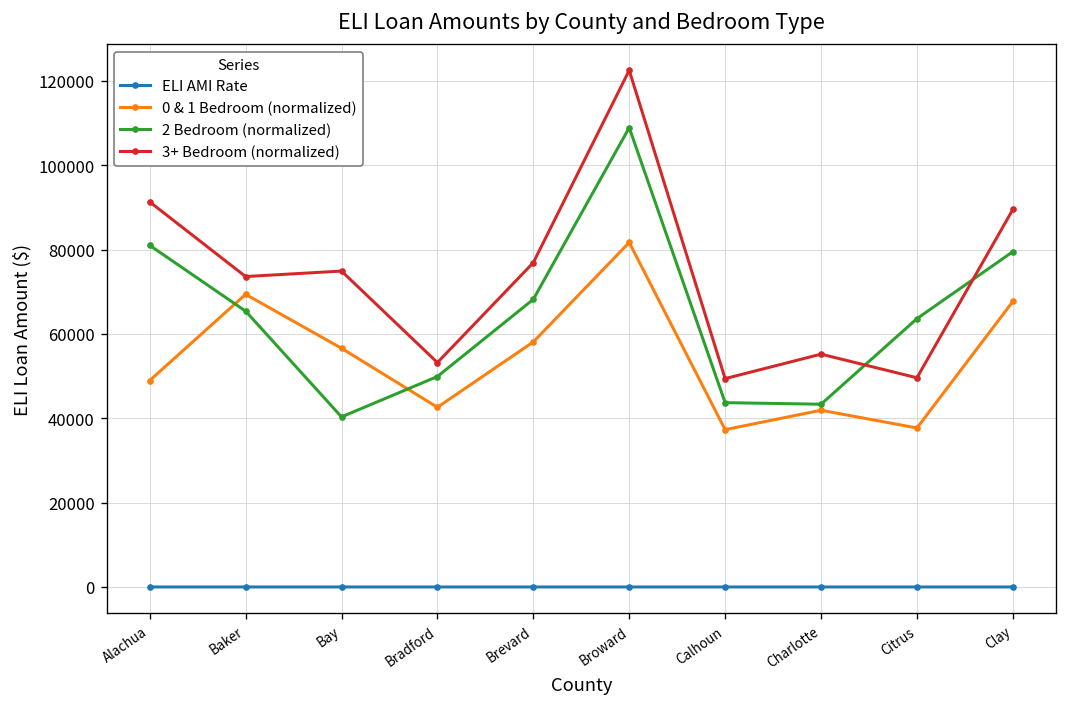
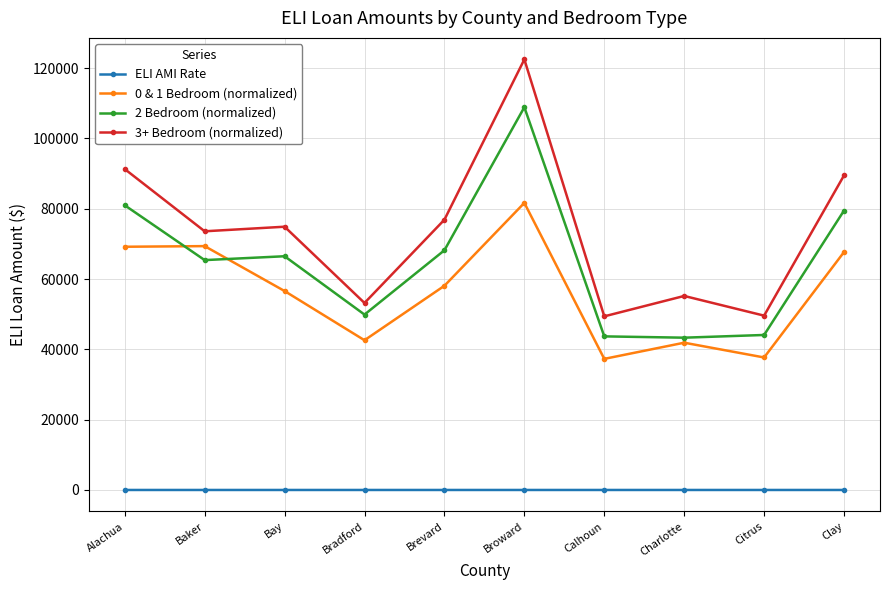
0 & 1 Bedroom (normalized), Alachua: 49000 -> 69000
2 Bedroom (normalized), Bay: 40000 -> 67000
2 Bedroom (normalized), Citrus: 64000 -> 44000
